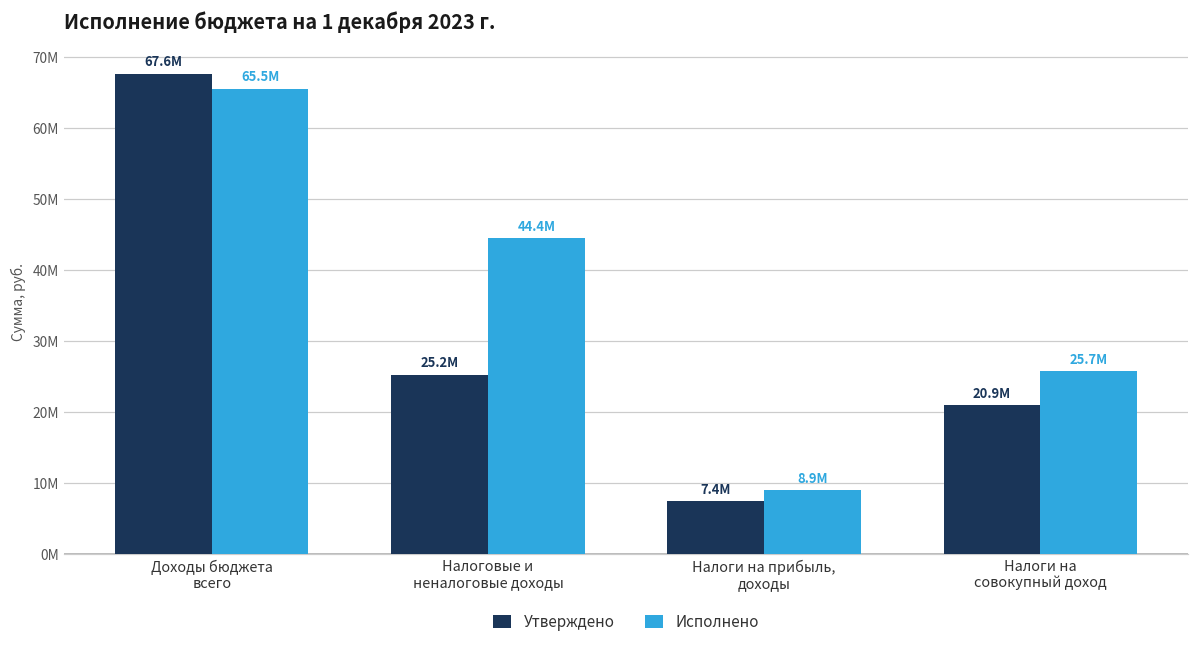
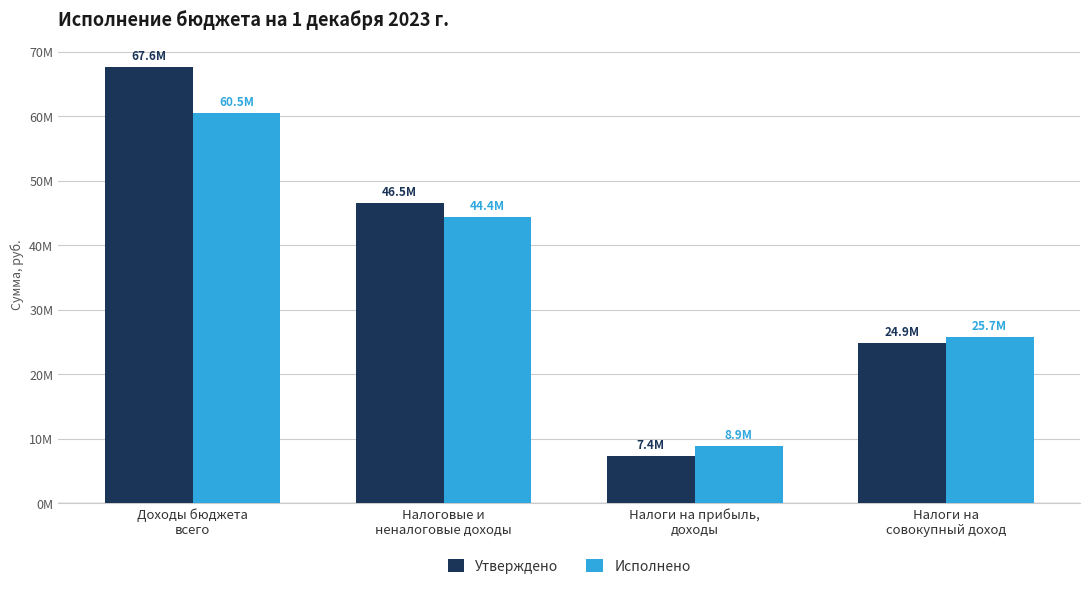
Исполнено, Доходы бюджета всего: 65.5M -> 60.5M
Утверждено, Налоговые и неналоговые доходы: 25.2M -> 46.5M
Утверждено, Налоги на совокупный доход: 20.9M -> 24.9M
